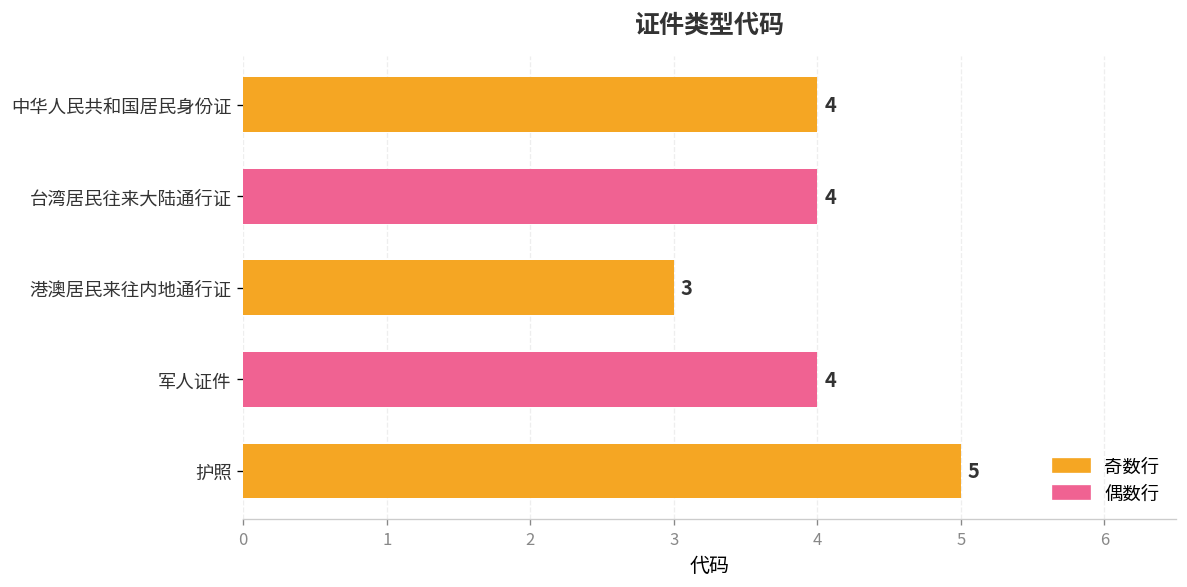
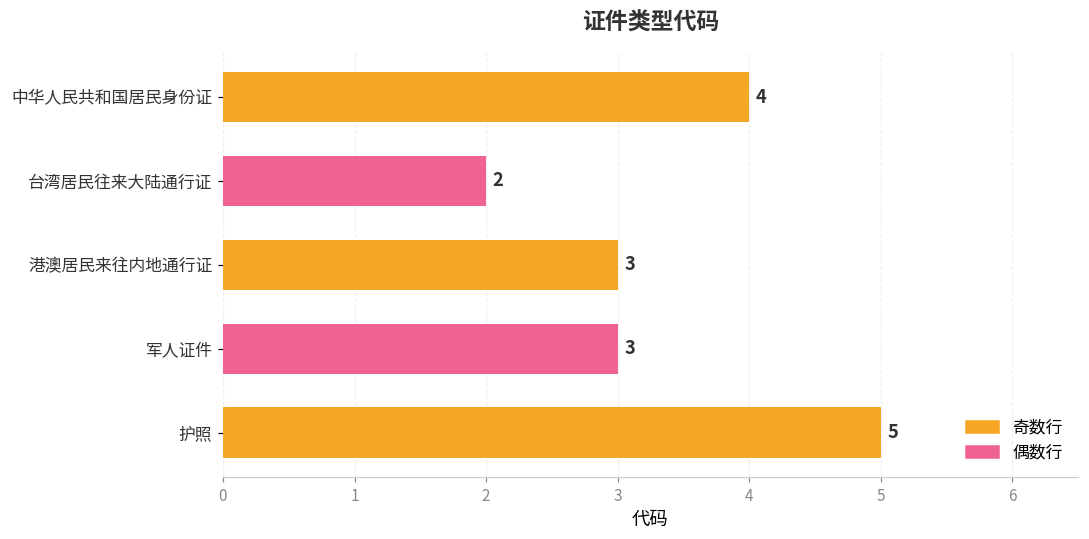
台湾居民往来大陆通行证: 4 -> 2
军人证件: 4 -> 3
